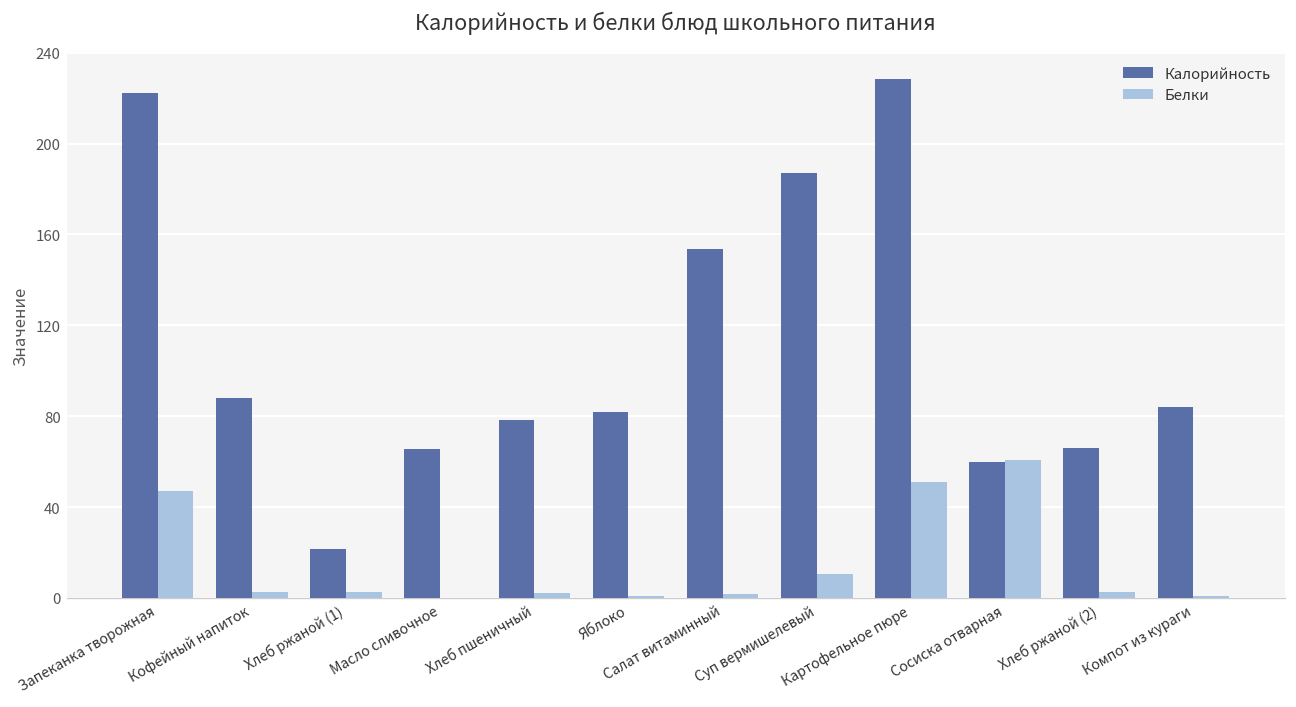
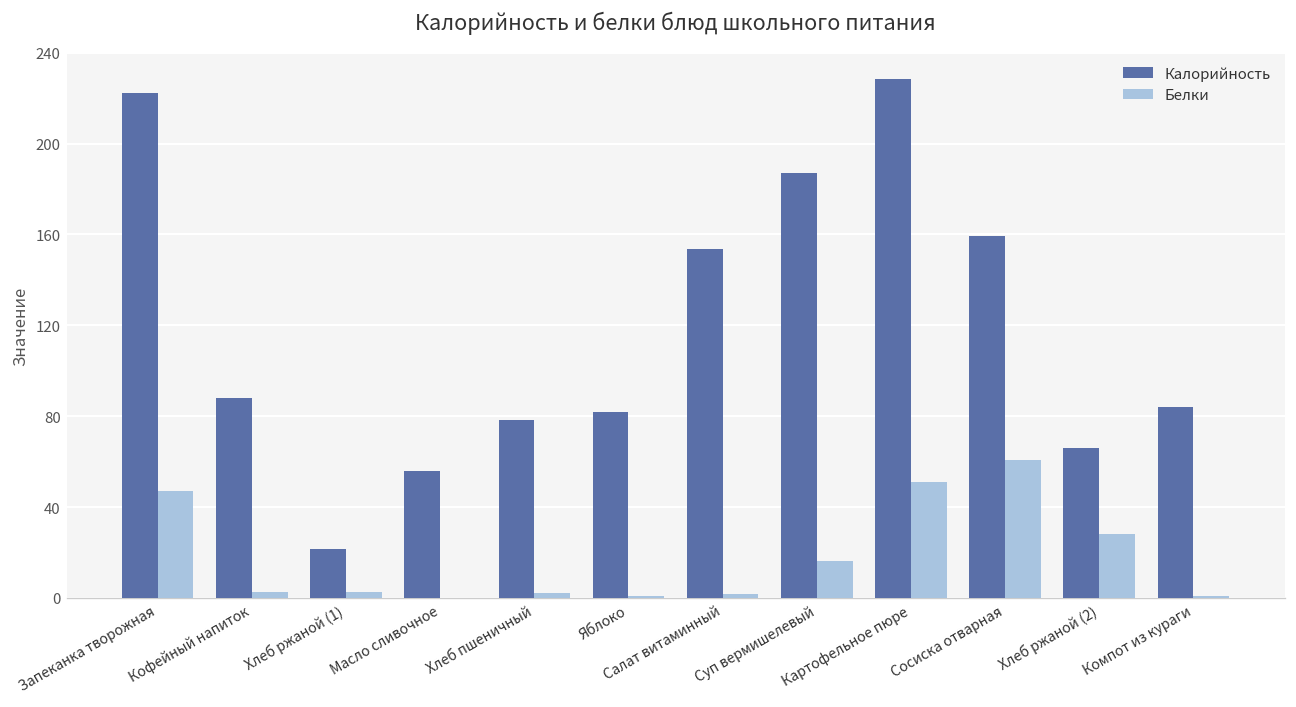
Калорийность, Масло сливочное: 66 -> 56
Белки, Суп вермишелевый: 11 -> 16
Калорийность, Сосиска отварная: 60 -> 160
Белки, Хлеб ржаной (2): 3 -> 28
